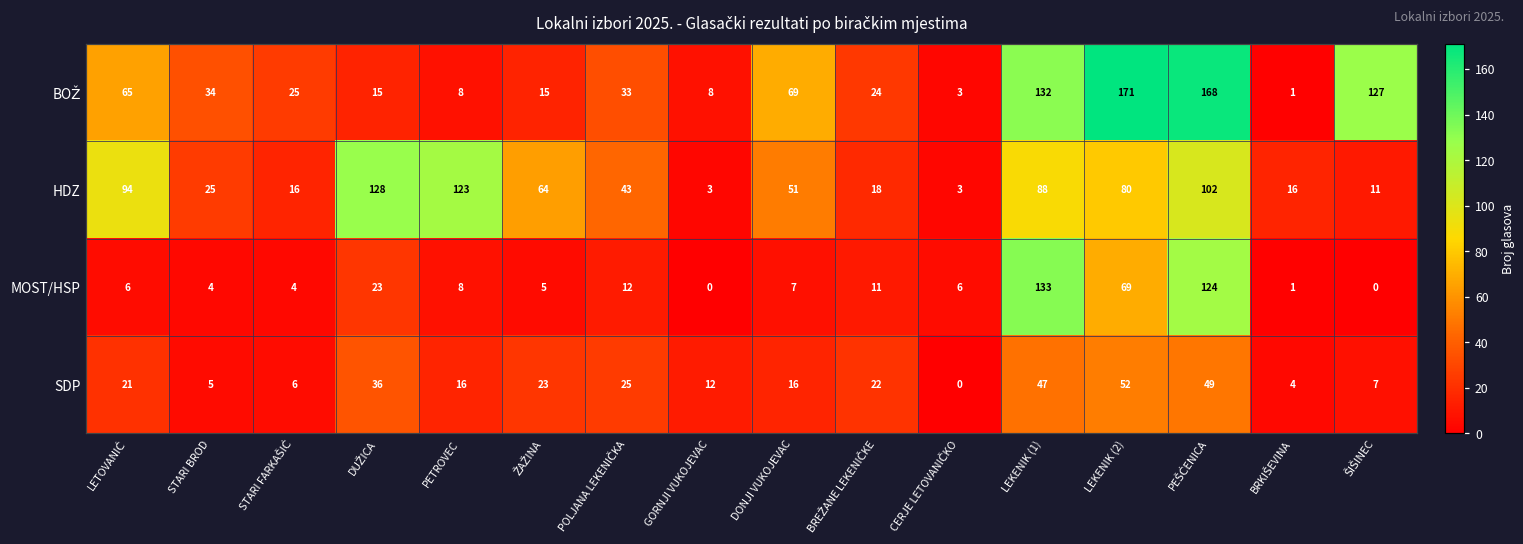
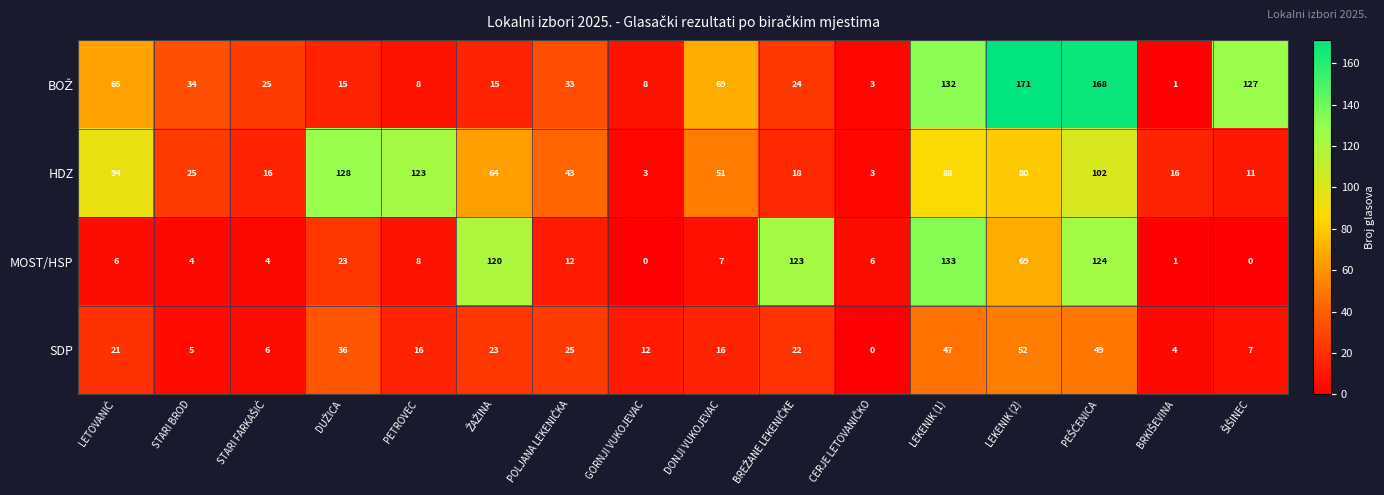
MOST/HSP, ŽAŽINA: 5 -> 120
MOST/HSP, BREŽANE LEKENIČKE: 11 -> 123
